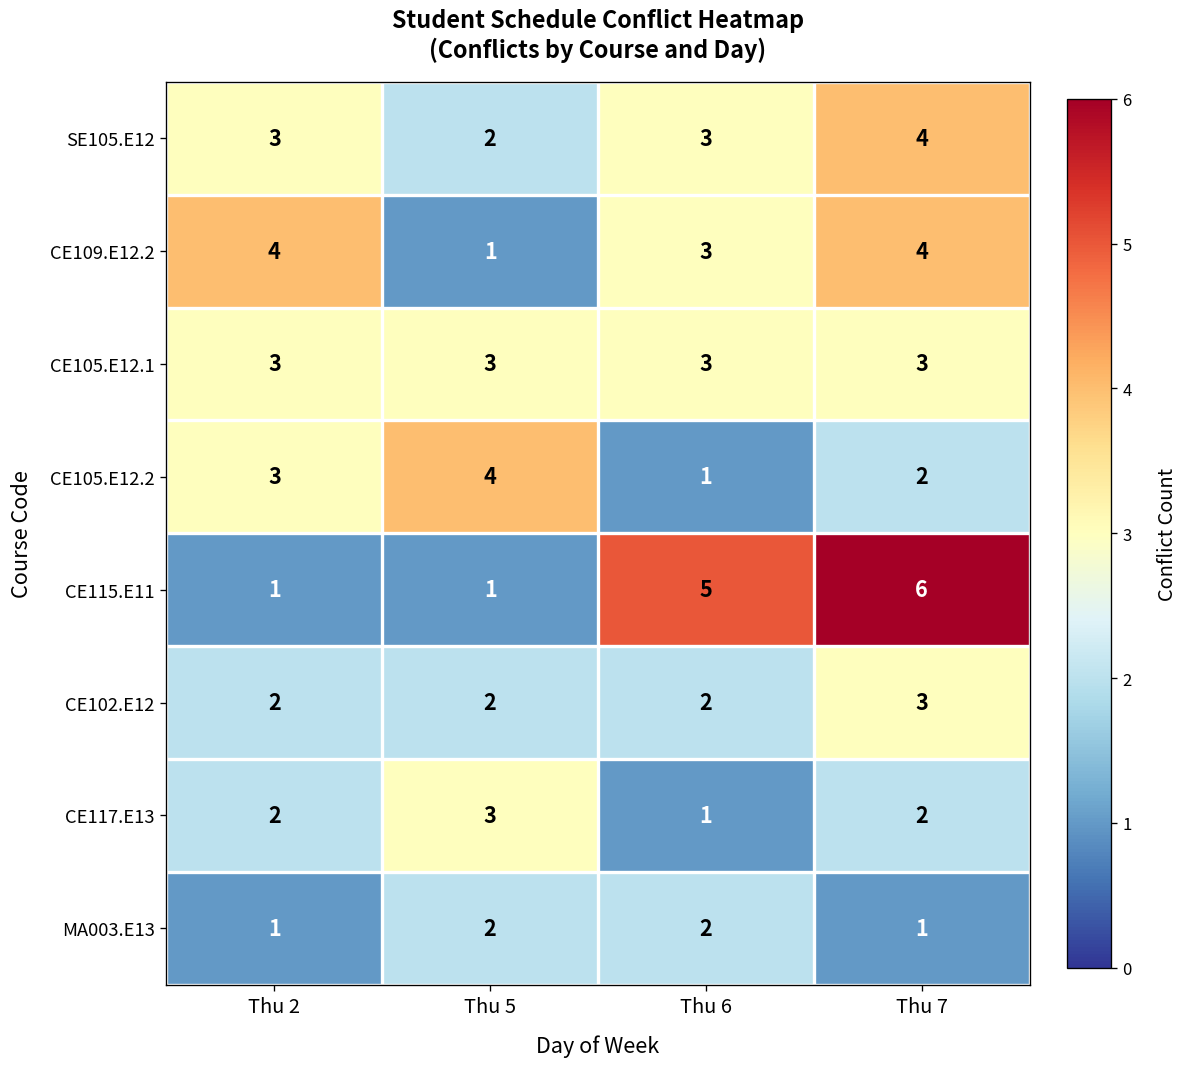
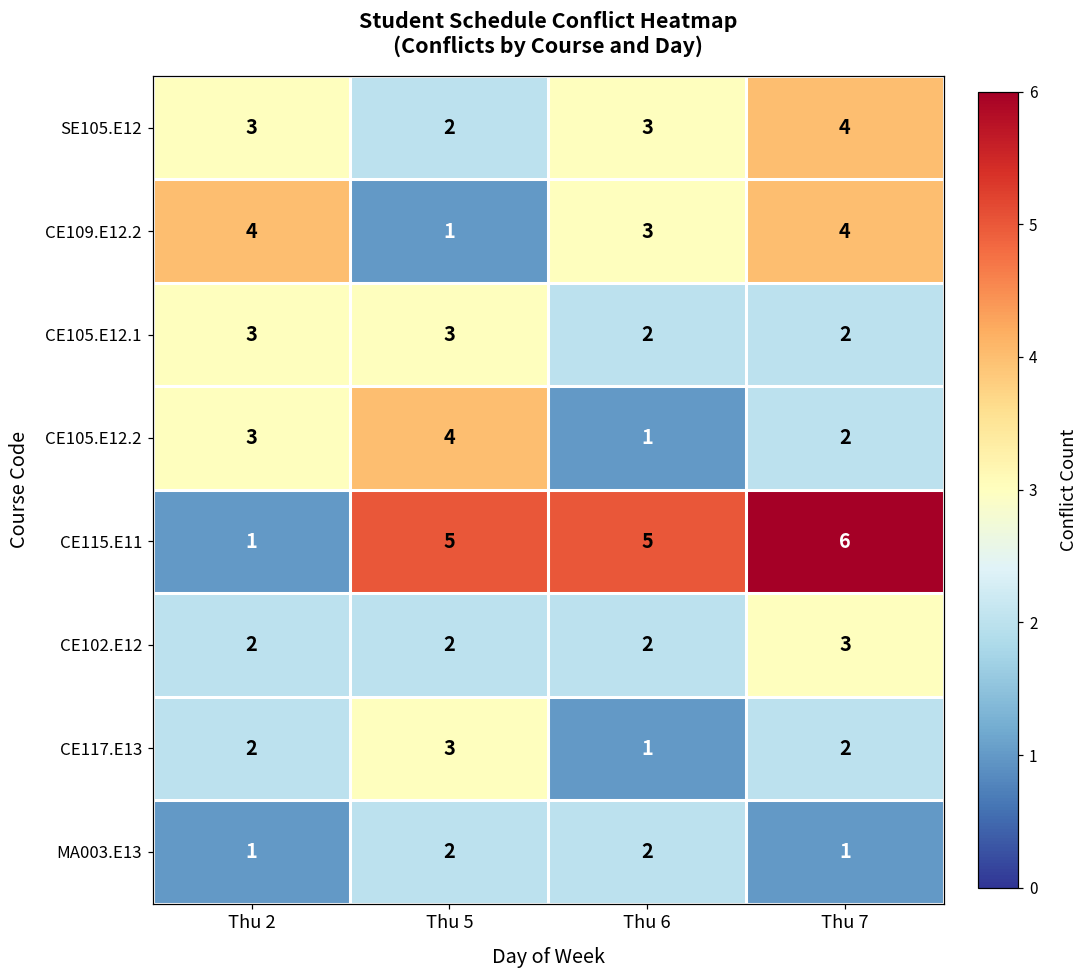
CE105.E12.1, Thu 6: 3 -> 2
CE105.E12.1, Thu 7: 3 -> 2
CE115.E11, Thu 5: 1 -> 5
